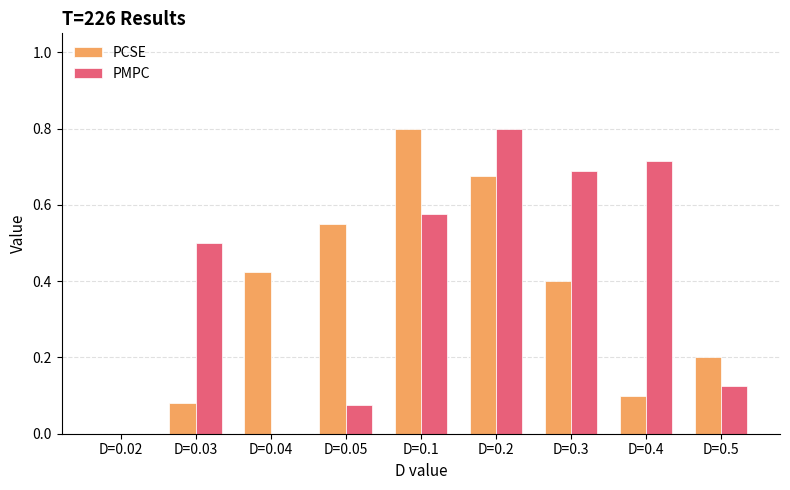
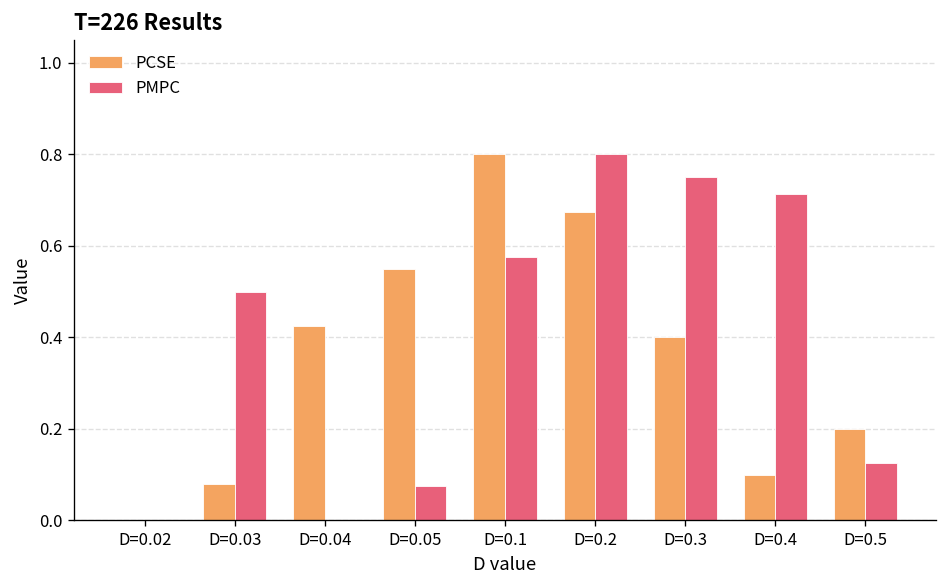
PMPC, D=0.3: 0.69 -> 0.75
